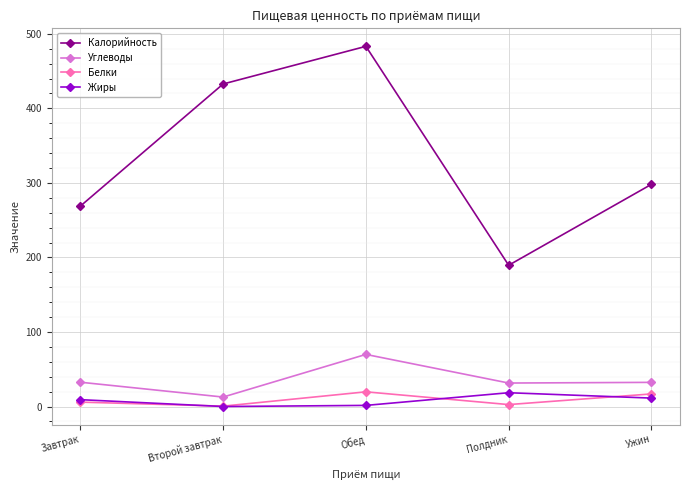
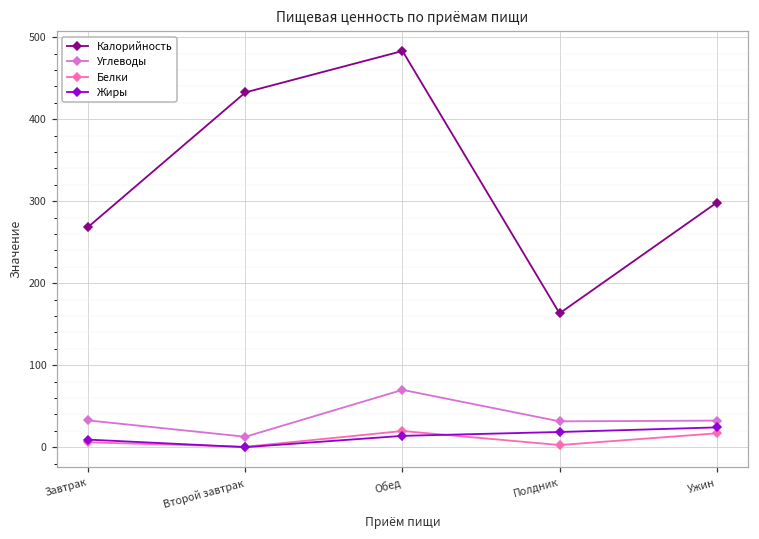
Жиры, Обед: 0 -> 10
Калорийность, Полдник: 190 -> 160
Жиры, Ужин: 10 -> 20
